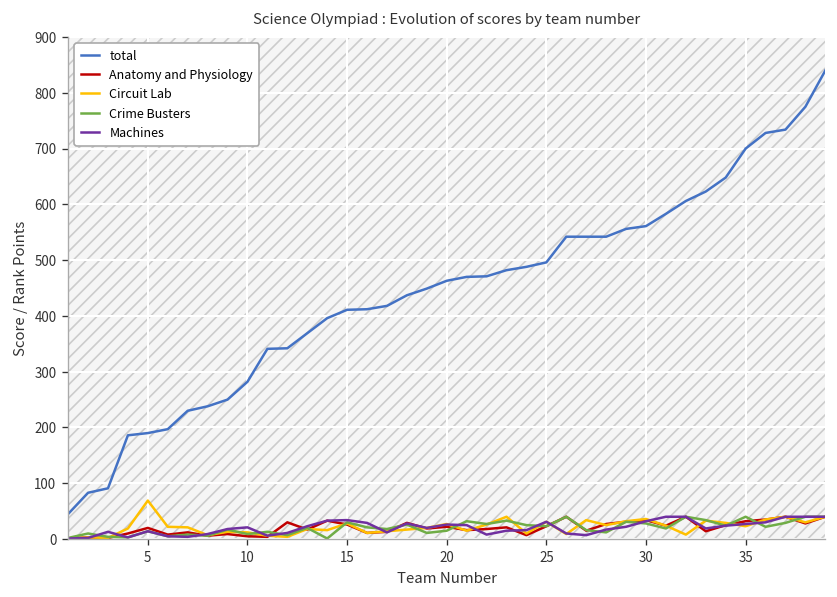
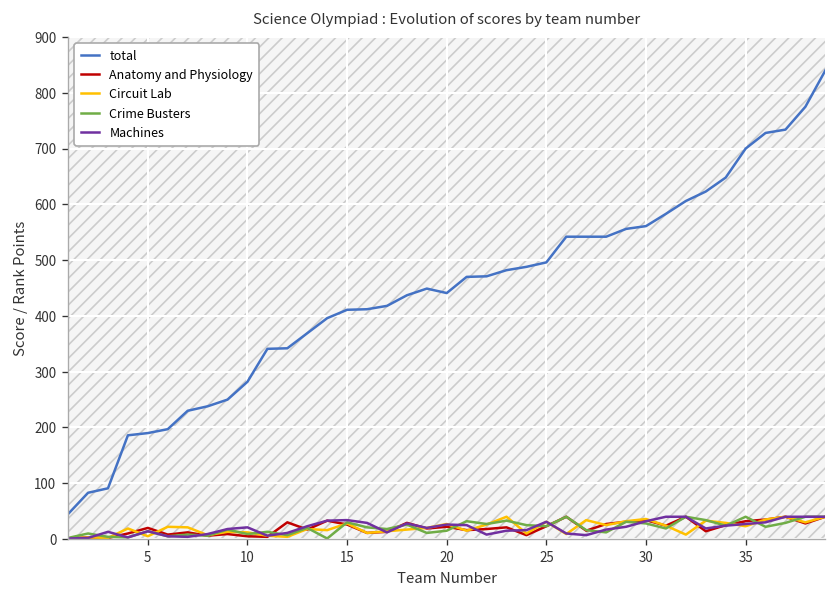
Circuit Lab, 5: 70 -> 10
total, 20: 460 -> 440
